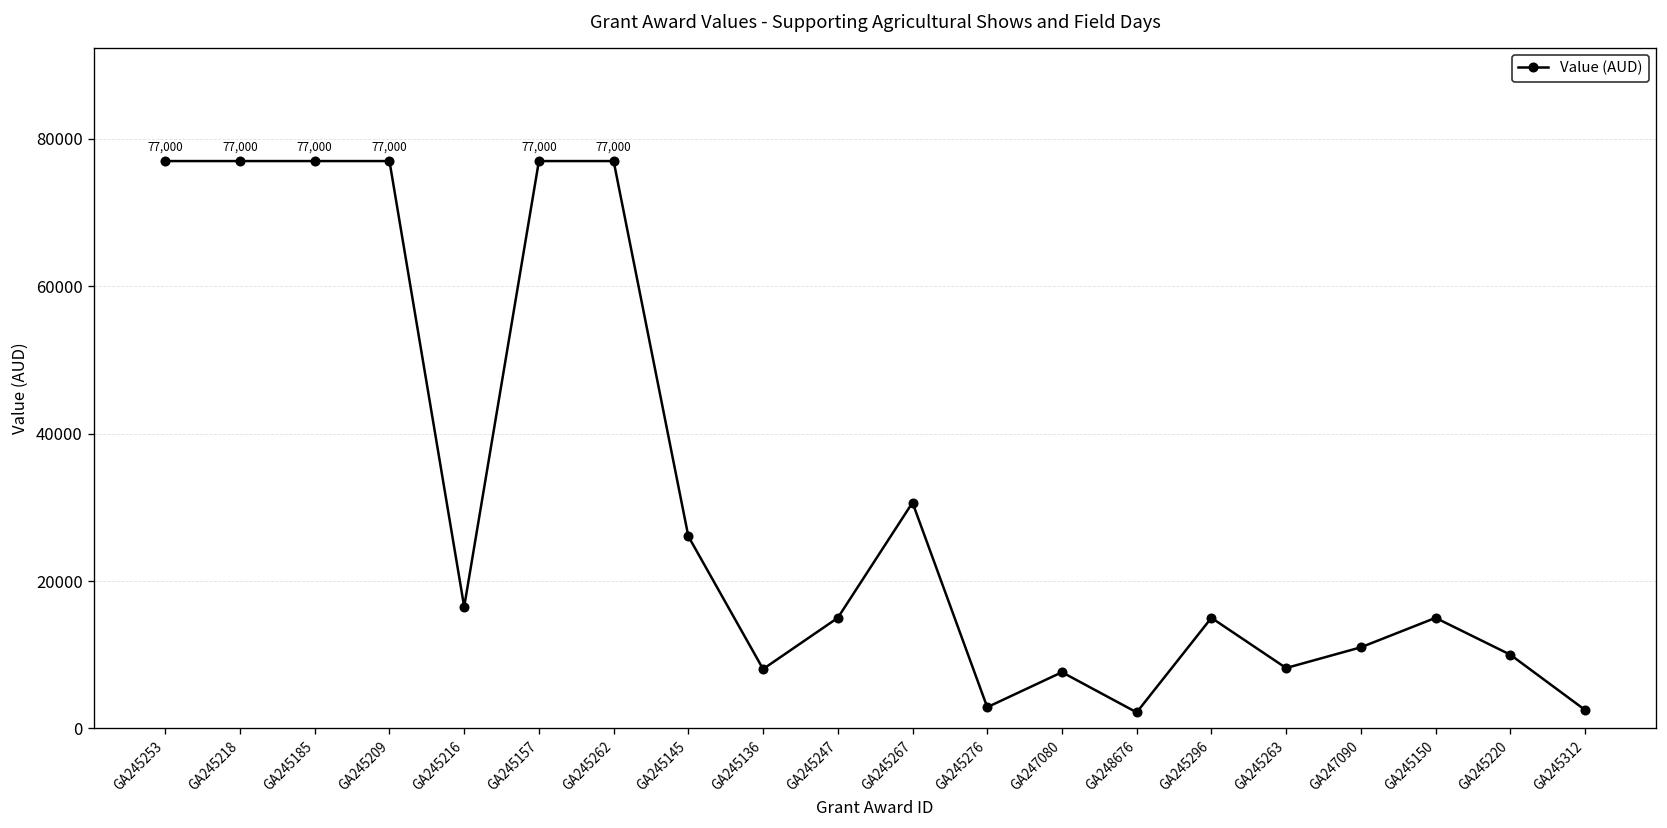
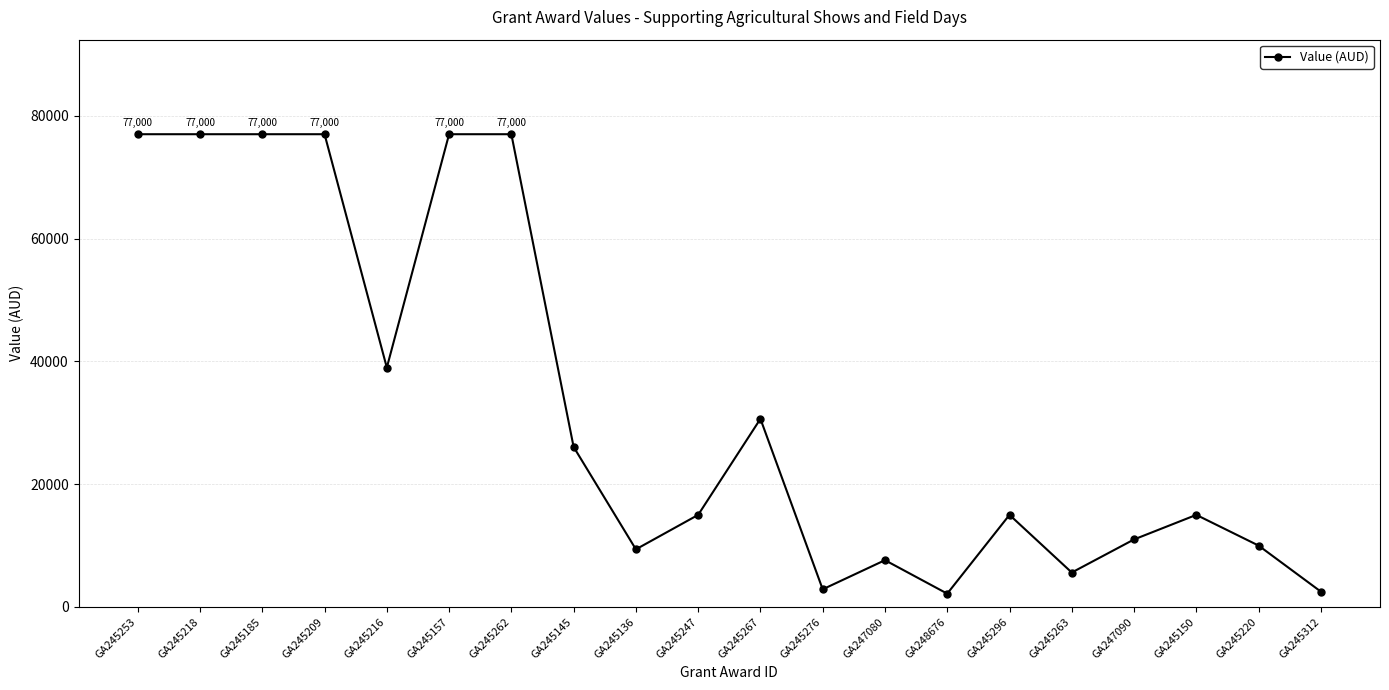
GA245216: 17000 -> 39000
GA245136: 8000 -> 9000
GA245263: 8000 -> 6000
